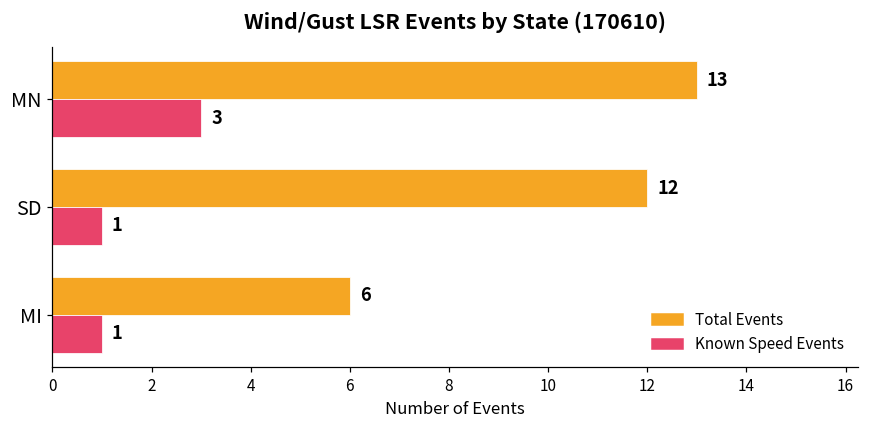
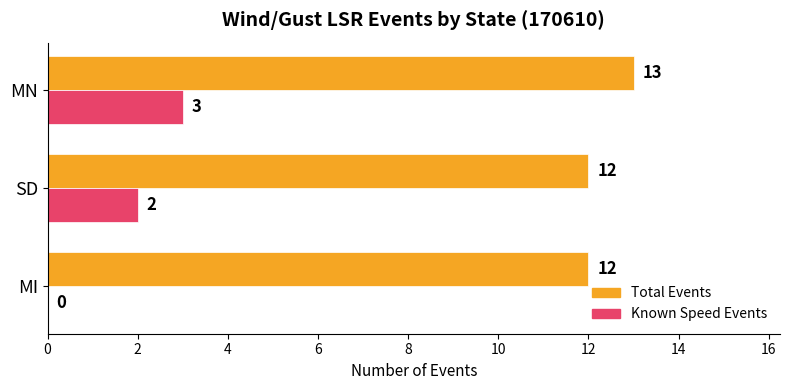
Known Speed Events, SD: 1 -> 2
Total Events, MI: 6 -> 12
Known Speed Events, MI: 1 -> 0
